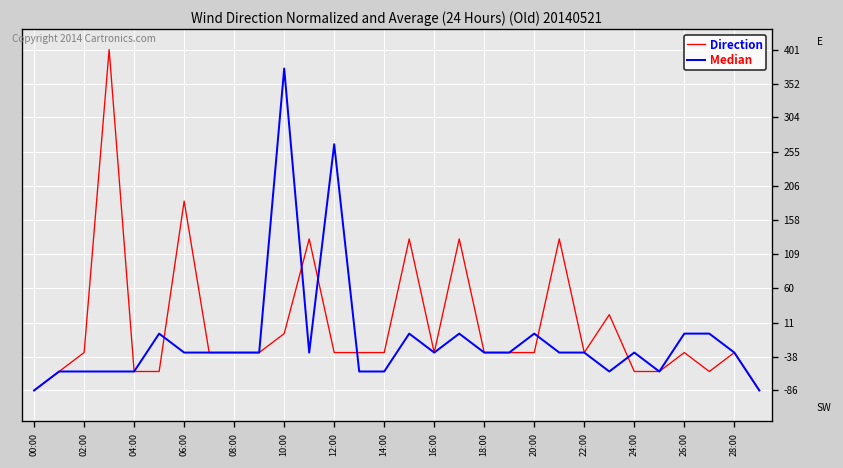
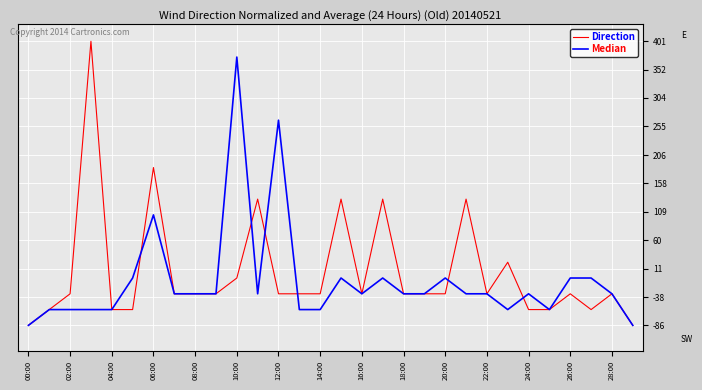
Median, 06:00: -30 -> 100
